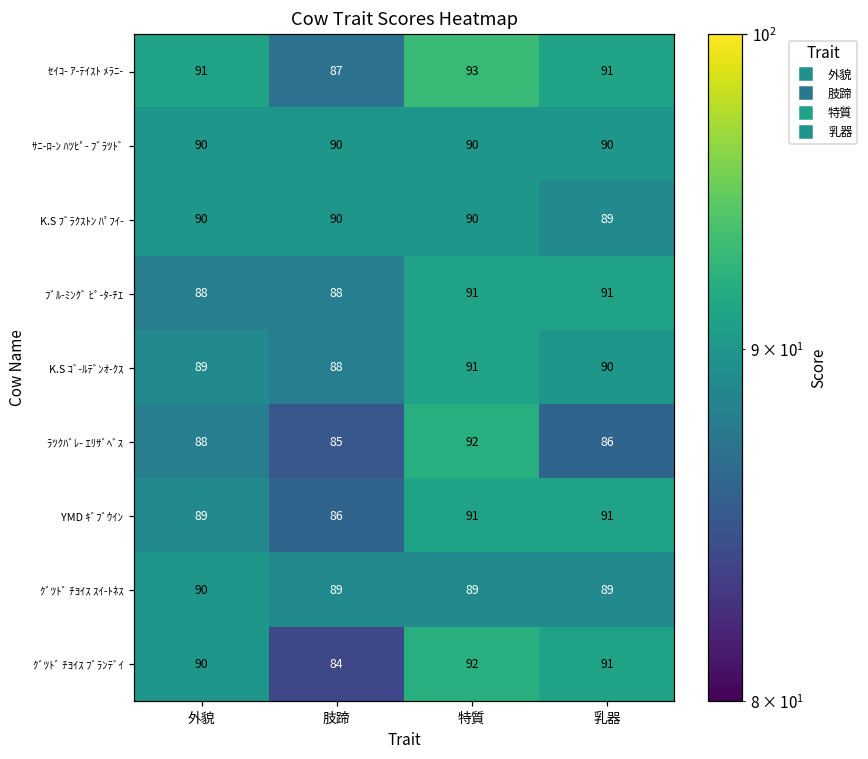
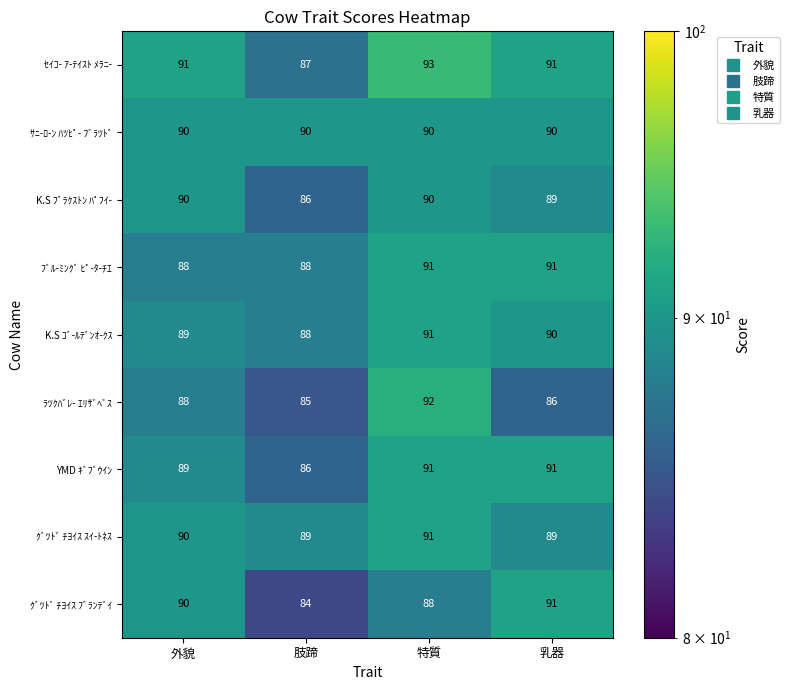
K.S ﾌﾞﾗｸｽﾄﾝ ﾊﾟﾌｲ-, 肢蹄: 90 -> 86
ｸﾞﾂﾄﾞ ﾁﾖｲｽ ｽｲ-ﾄﾈｽ, 特質: 89 -> 91
ｸﾞﾂﾄﾞ ﾁﾖｲｽ ﾌﾞﾗﾝﾃﾞｲ, 特質: 92 -> 88
